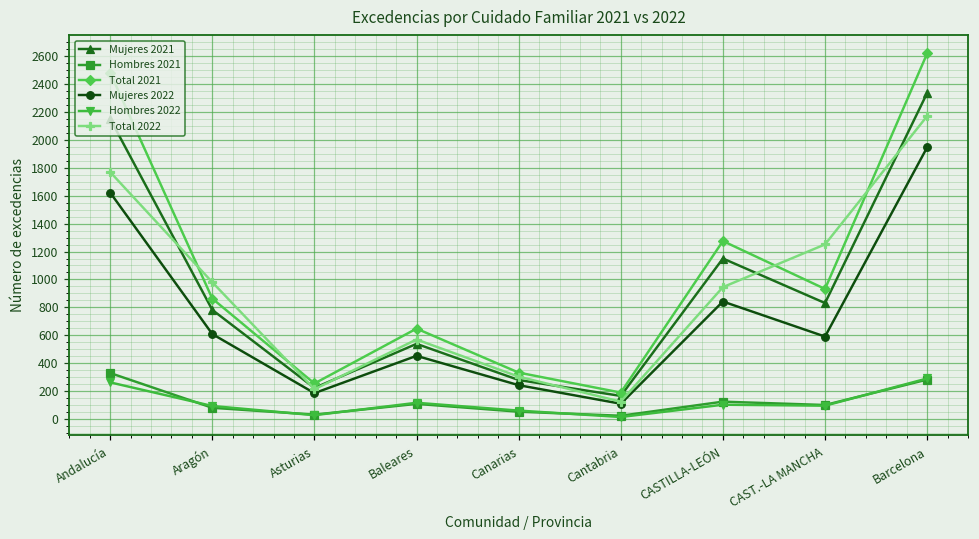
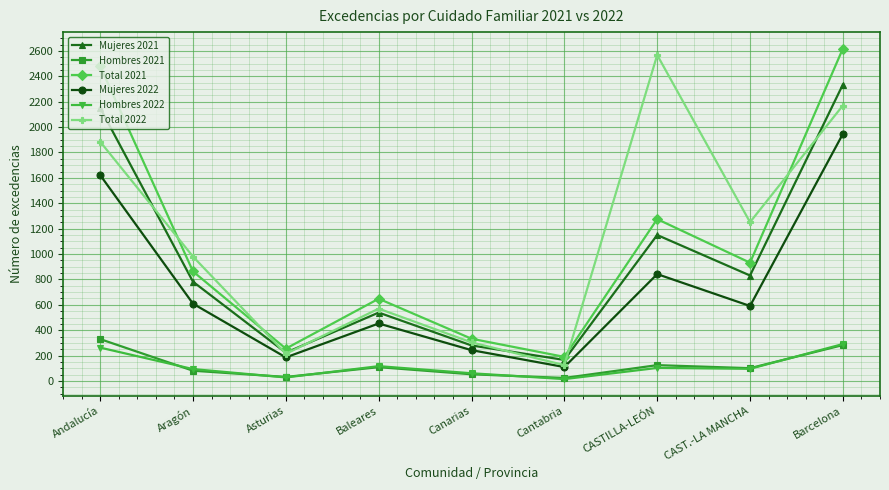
Total 2022, Andalucía: 1770 -> 1890
Total 2022, CASTILLA-LEÓN: 950 -> 2570
